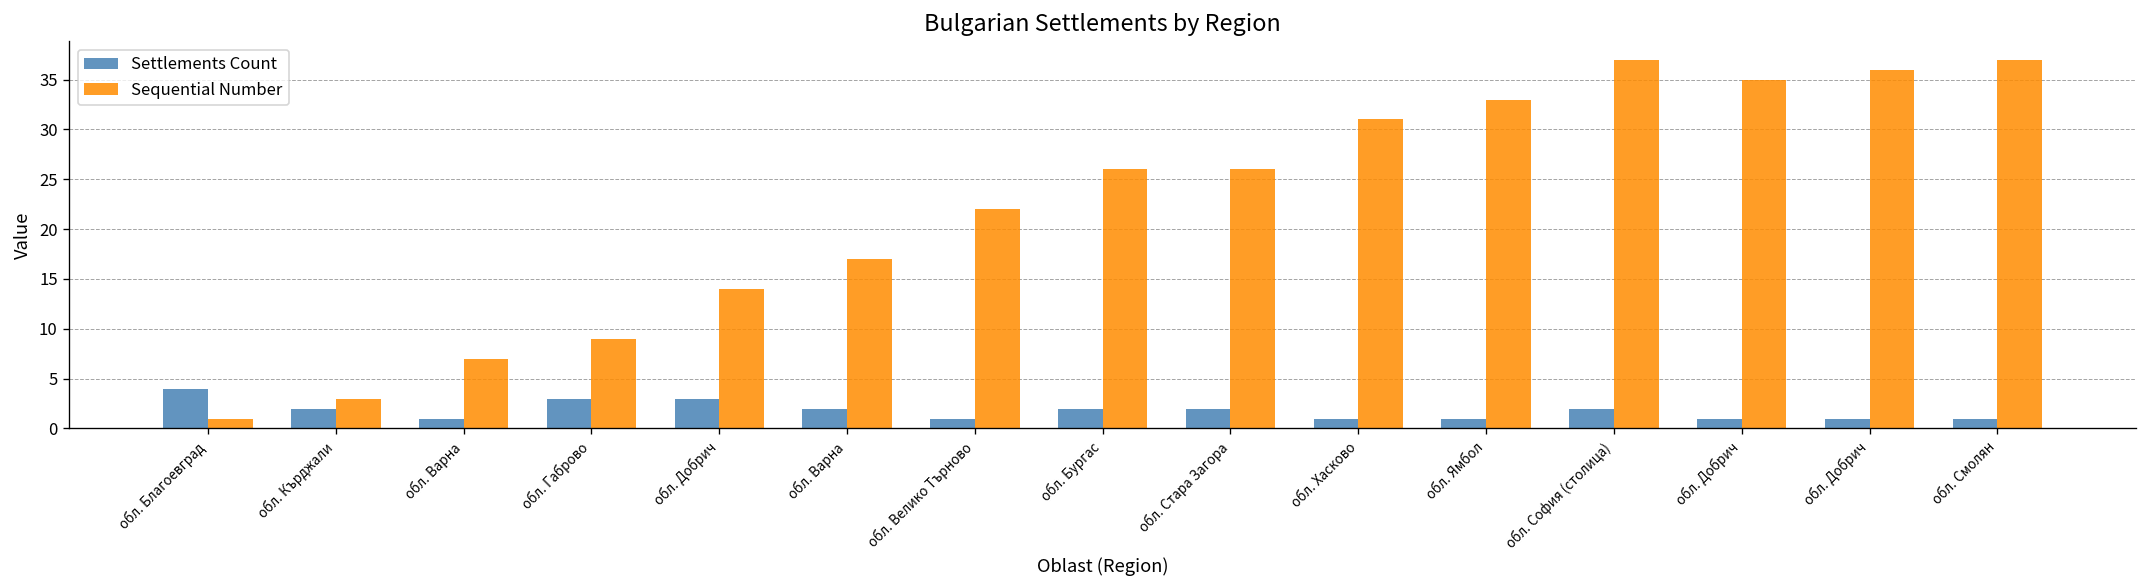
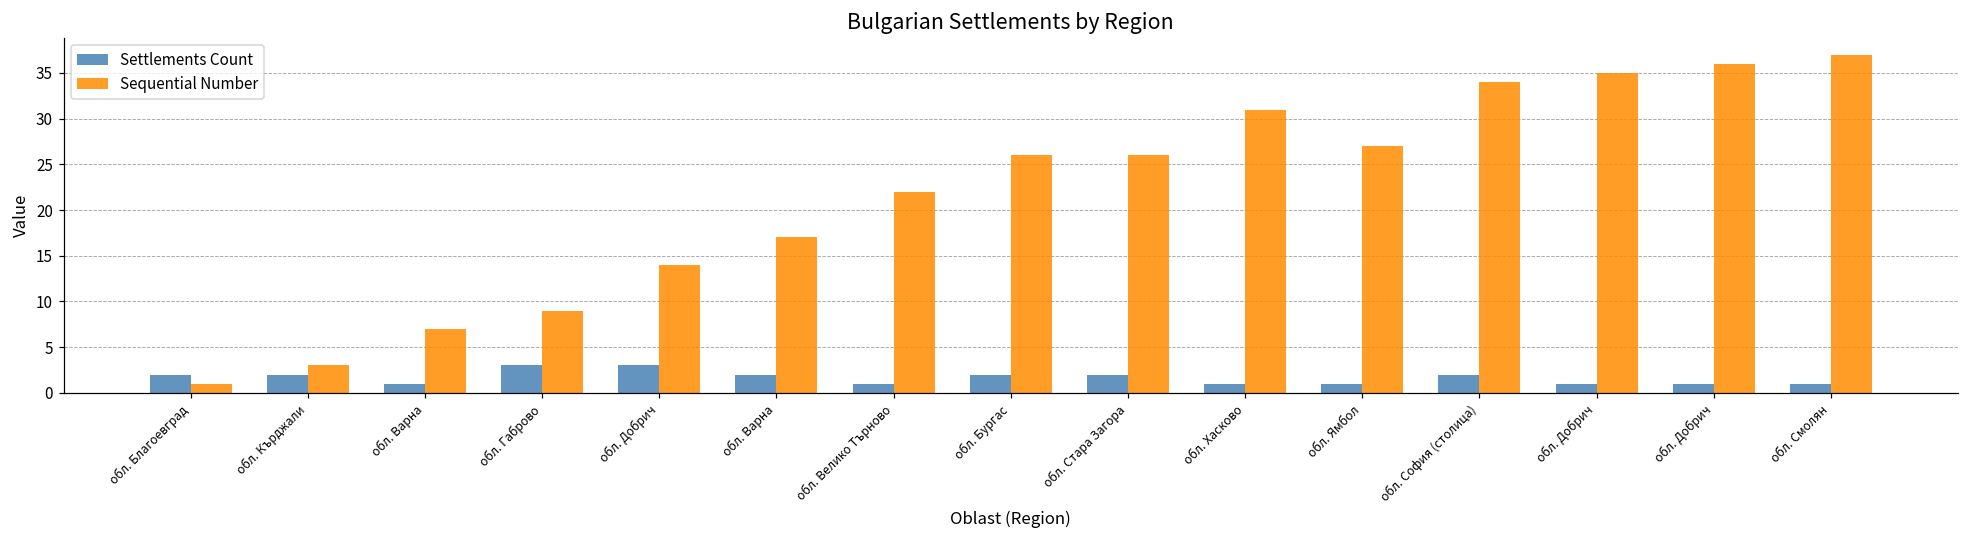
Settlements Count, обл. Благоевград: 4 -> 2
Sequential Number, обл. Ямбол: 33 -> 27
Sequential Number, обл. София (столица): 37 -> 34
